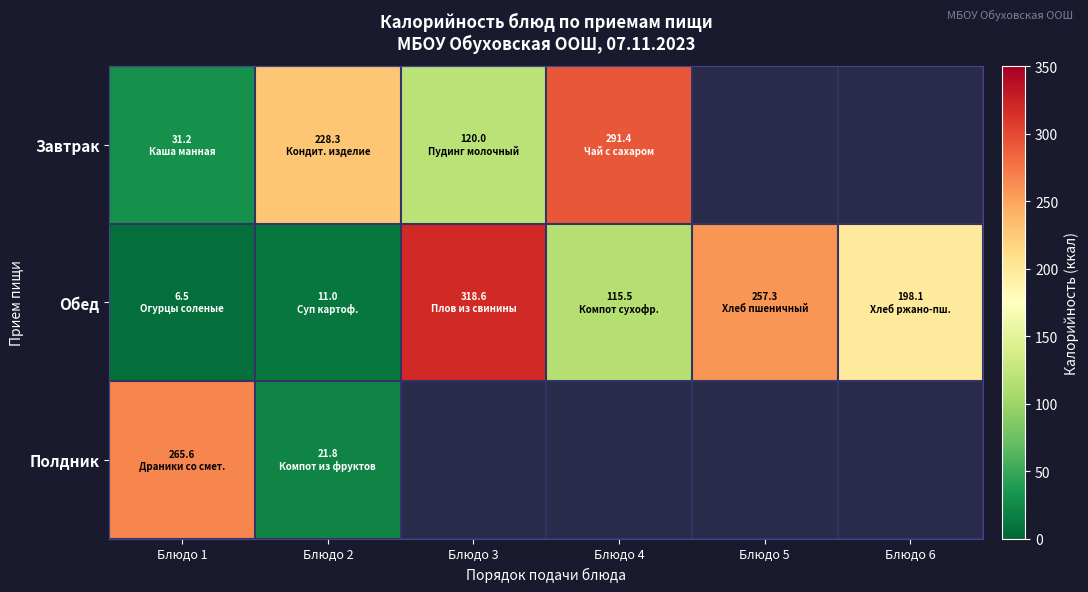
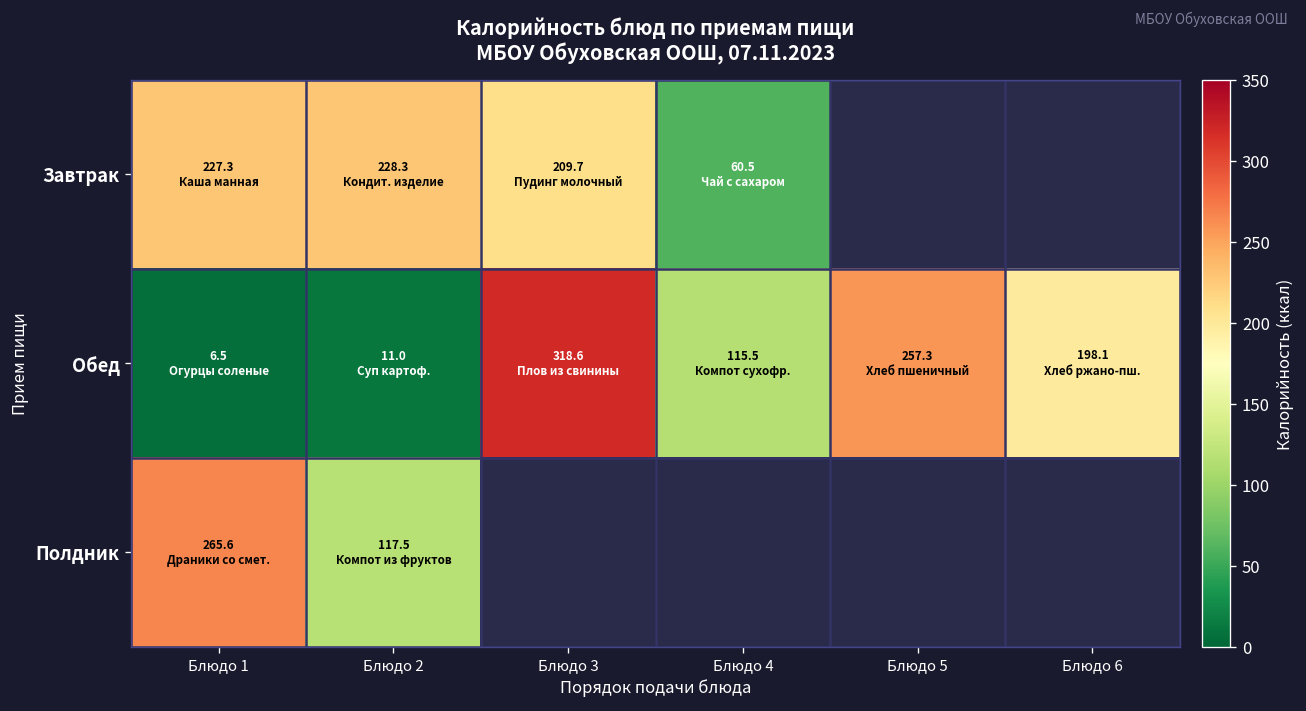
Завтрак, Блюдо 1: 31.2 -> 227.3
Завтрак, Блюдо 3: 120.0 -> 209.7
Завтрак, Блюдо 4: 291.4 -> 60.5
Полдник, Блюдо 2: 21.8 -> 117.5
